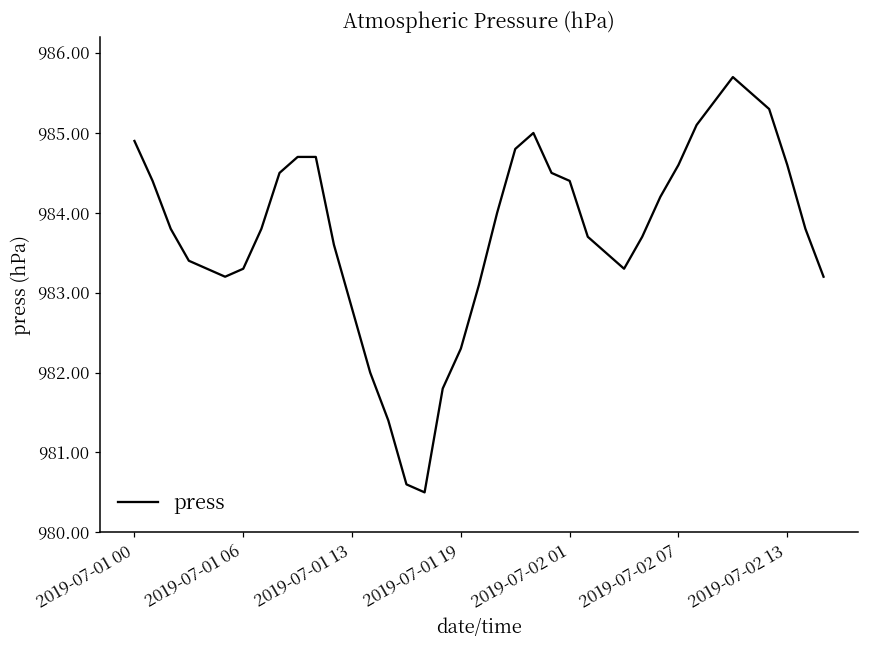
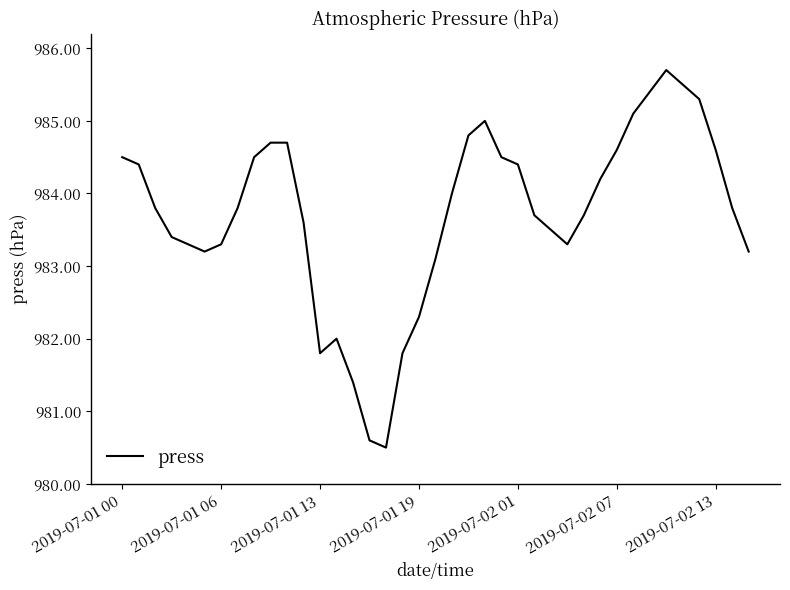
2019-07-01 00: 984.9 -> 984.5
2019-07-01 13: 982.8 -> 981.8
